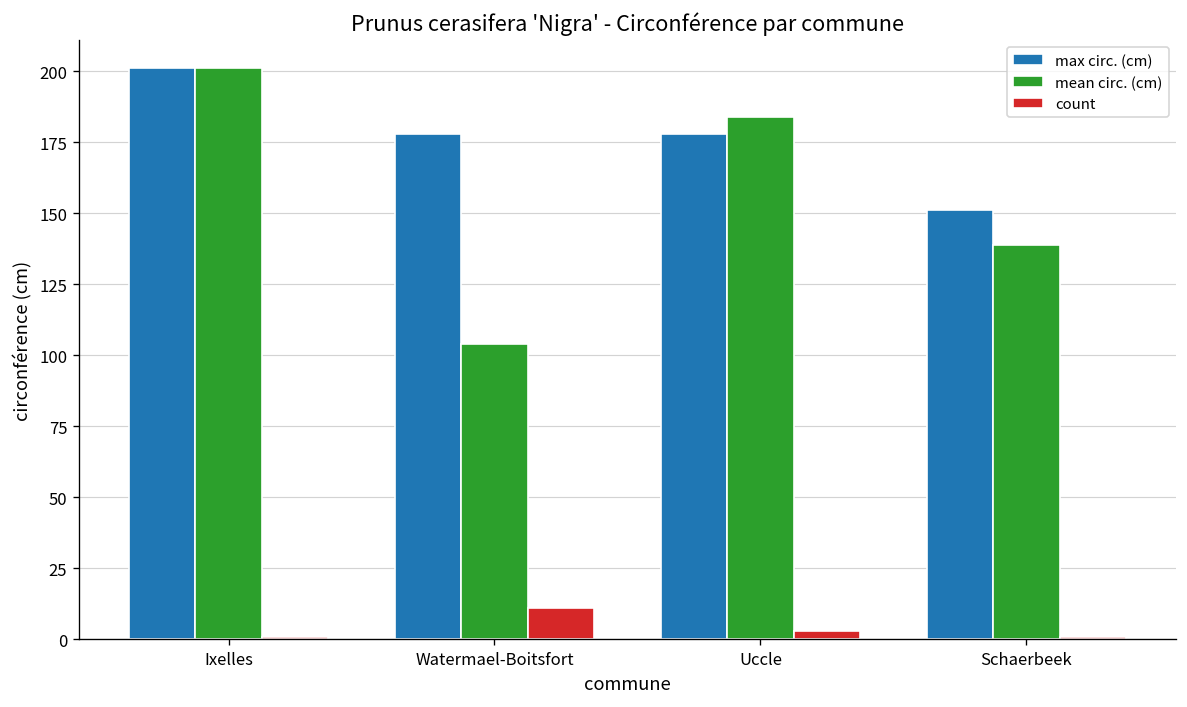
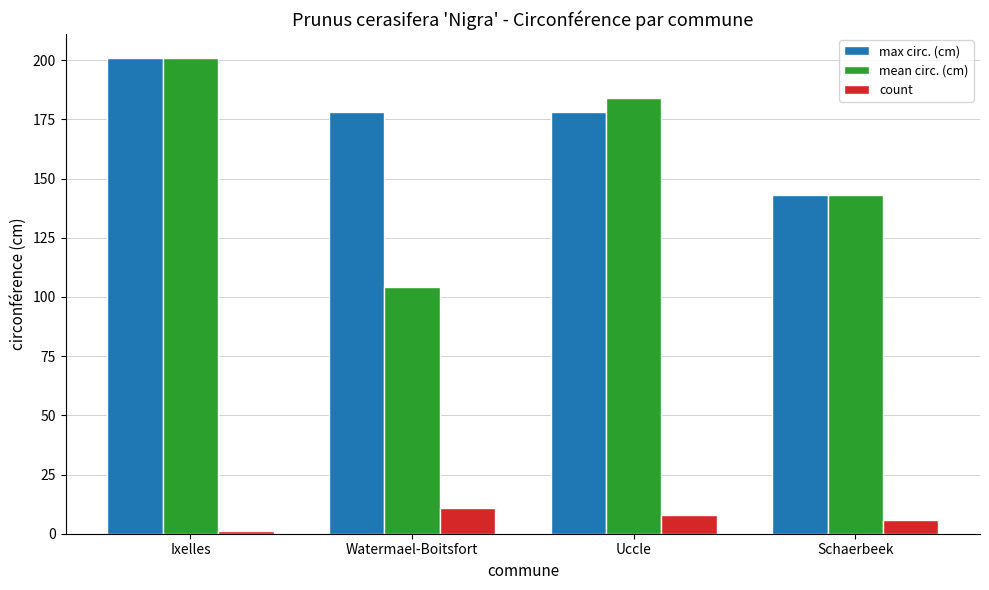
count, Uccle: 3 -> 8
max circ. (cm), Schaerbeek: 151 -> 143
mean circ. (cm), Schaerbeek: 139 -> 143
count, Schaerbeek: 1 -> 6
